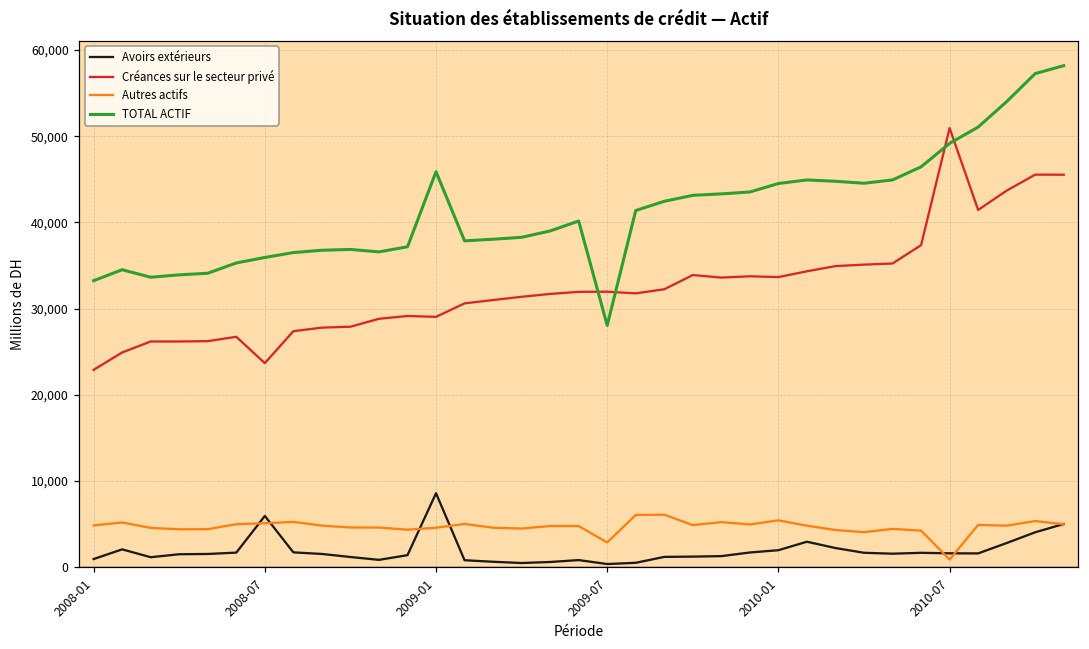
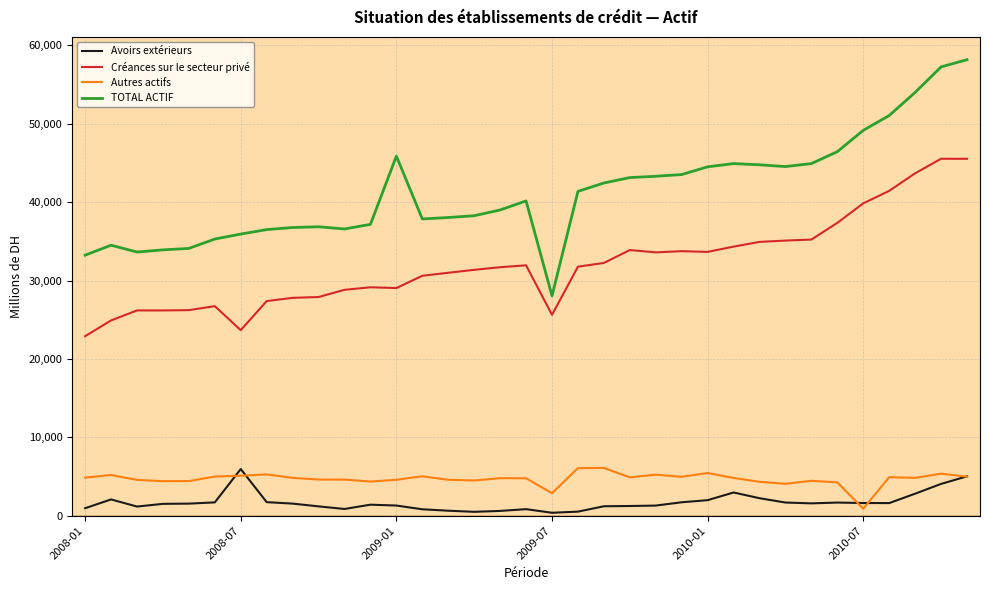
Avoirs extérieurs, 2009-01: 9,000 -> 1,000
Créances sur le secteur privé, 2009-07: 32,000 -> 26,000
Créances sur le secteur privé, 2010-07: 51,000 -> 40,000
